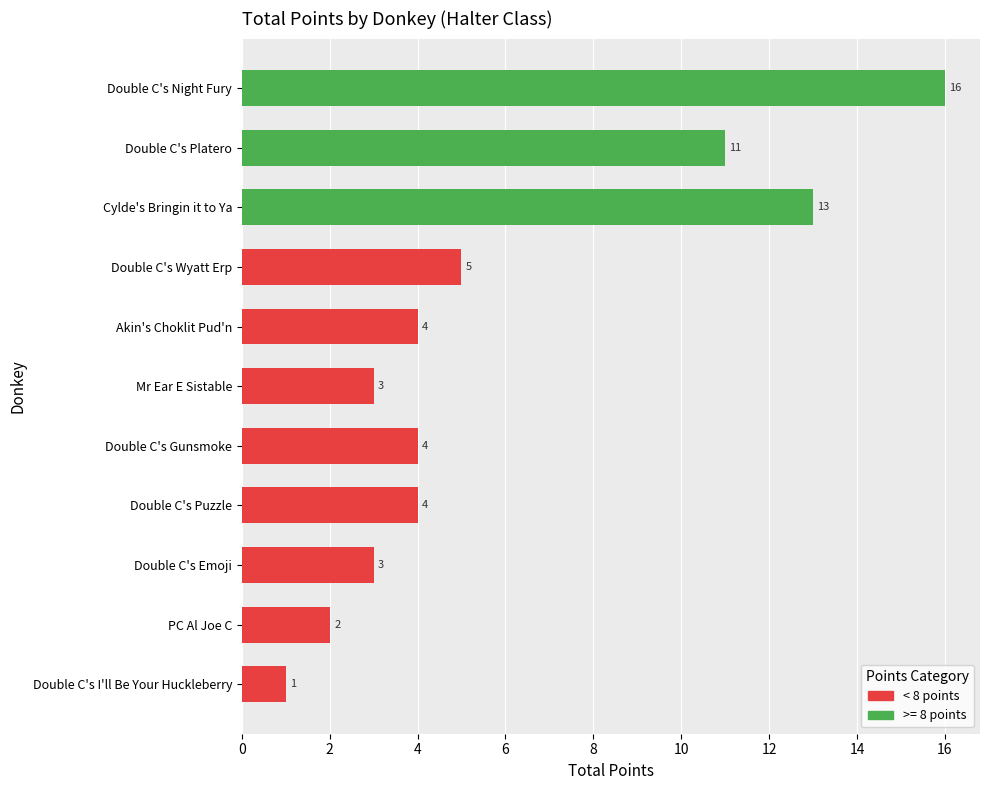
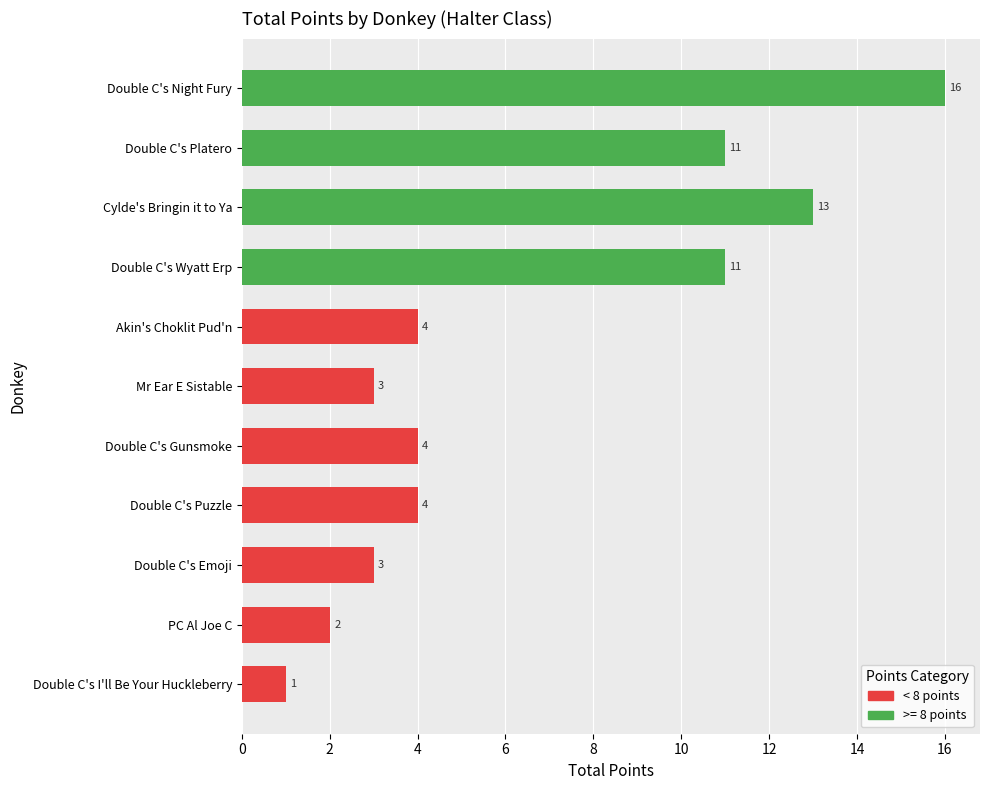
Double C's Wyatt Erp: 5 -> 11
